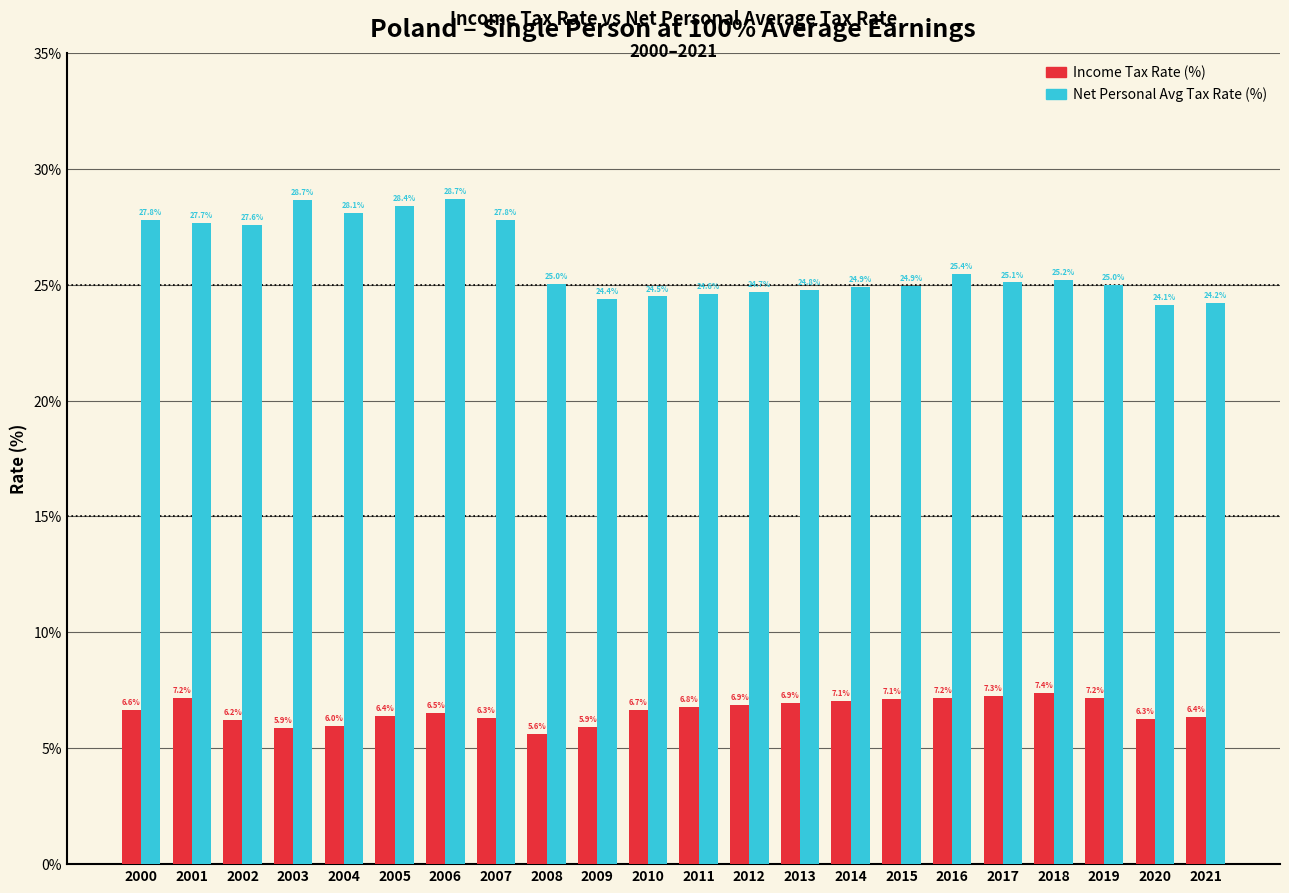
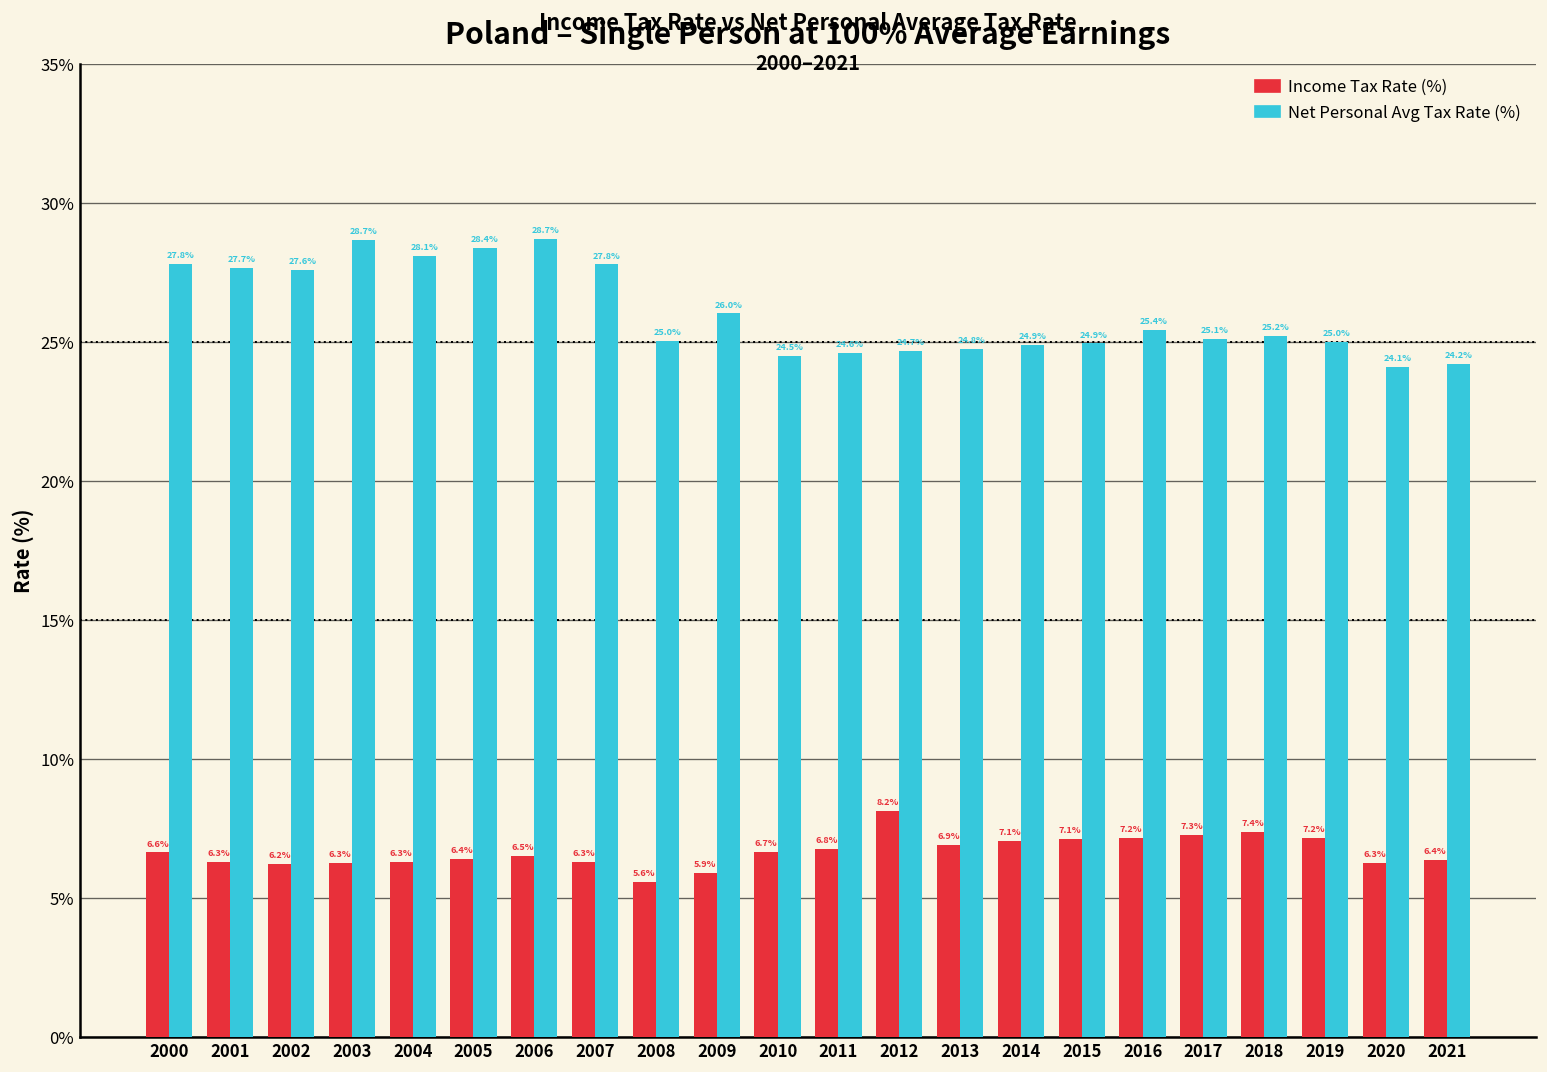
Income Tax Rate (%), 2001: 7.2% -> 6.3%
Income Tax Rate (%), 2003: 5.9% -> 6.3%
Income Tax Rate (%), 2004: 6.0% -> 6.3%
Net Personal Avg Tax Rate (%), 2009: 24.4% -> 26.0%
Income Tax Rate (%), 2012: 6.9% -> 8.2%
